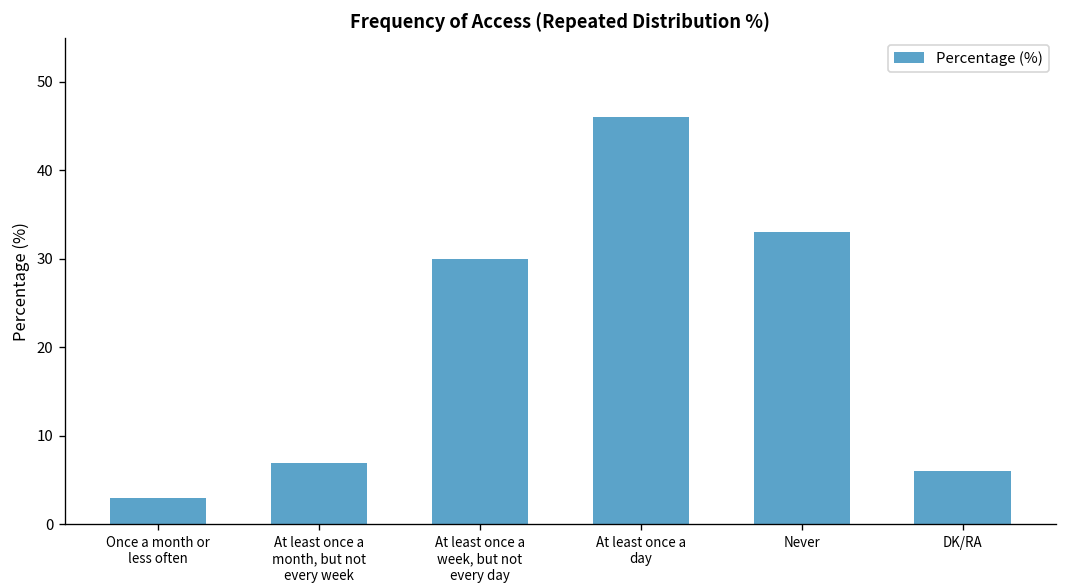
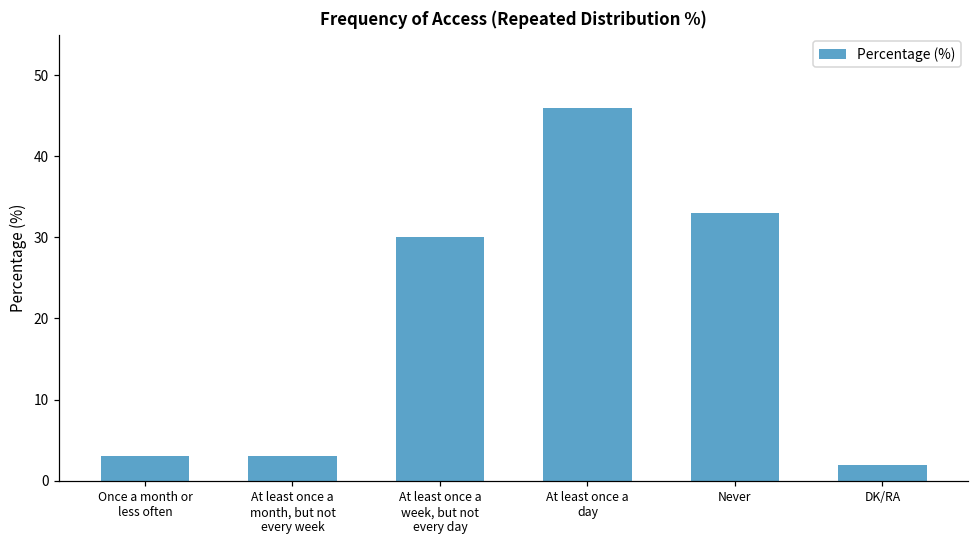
At least once a month, but not every week: 7 -> 3
DK/RA: 6 -> 2
